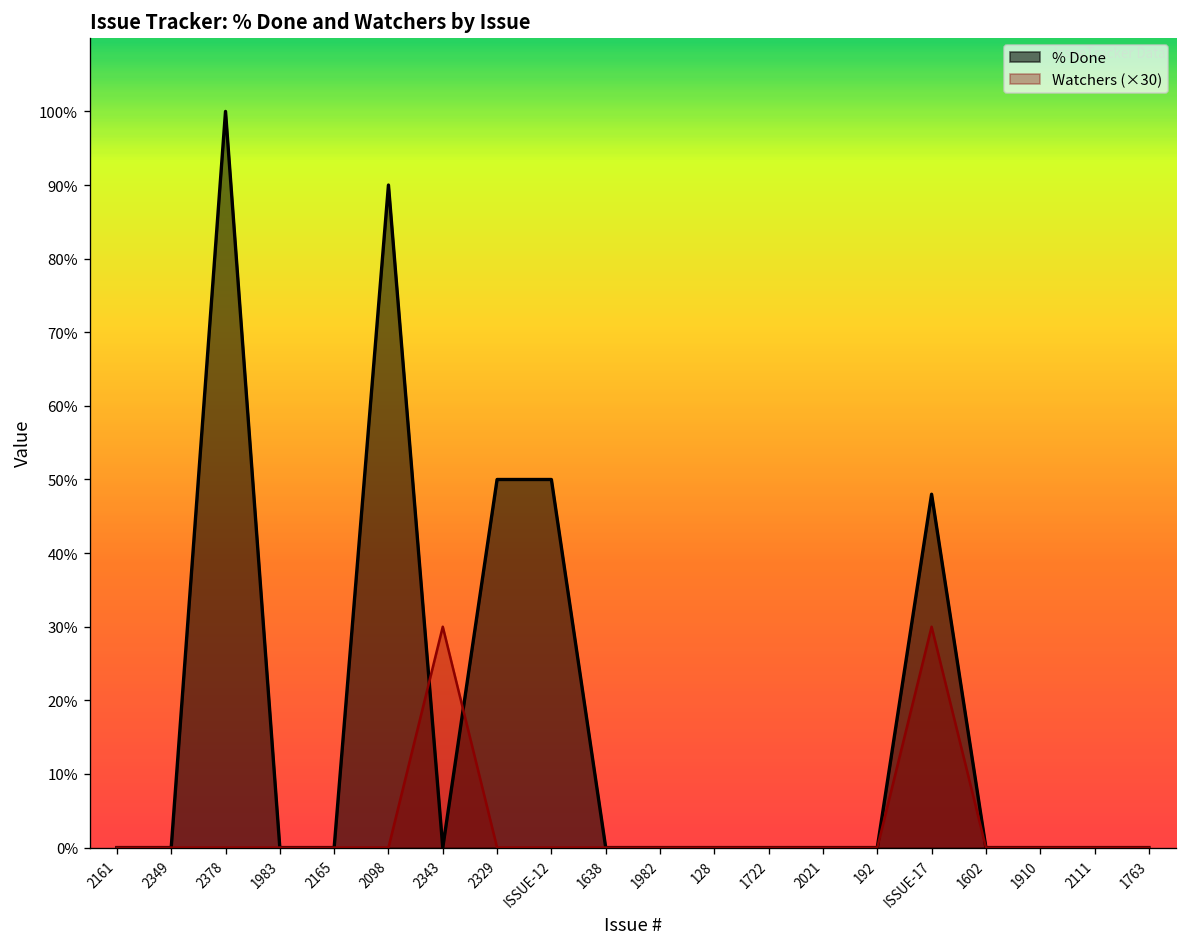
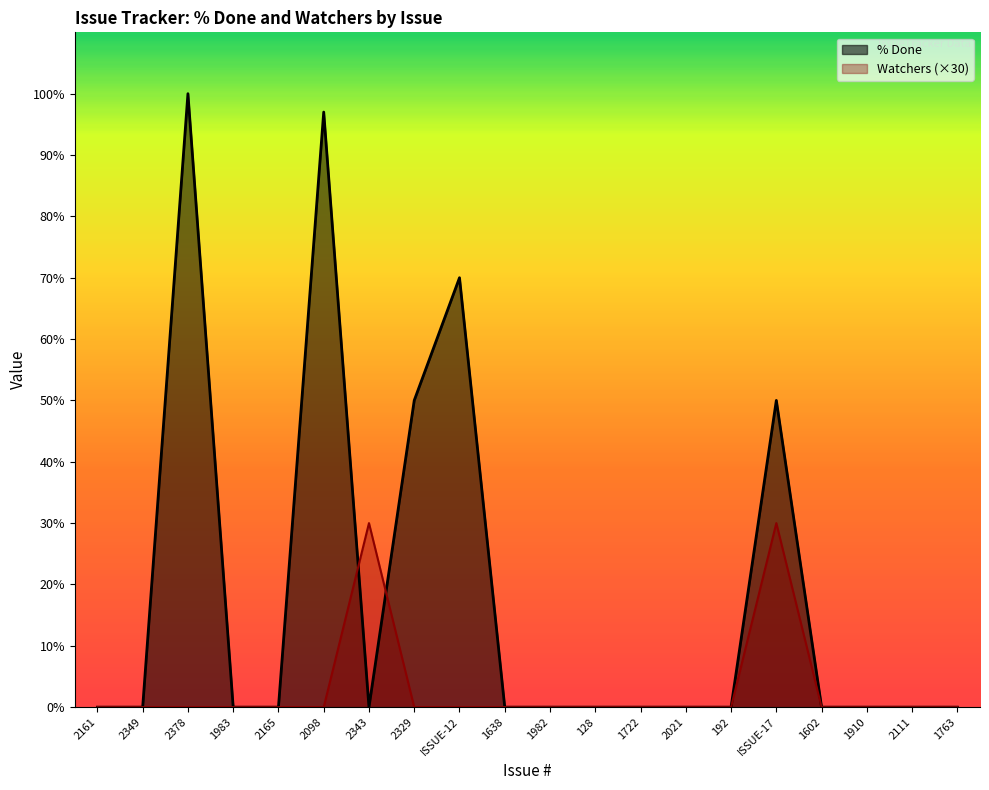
% Done, 2098: 90% -> 97%
% Done, ISSUE-12: 50% -> 70%
% Done, ISSUE-17: 48% -> 50%
